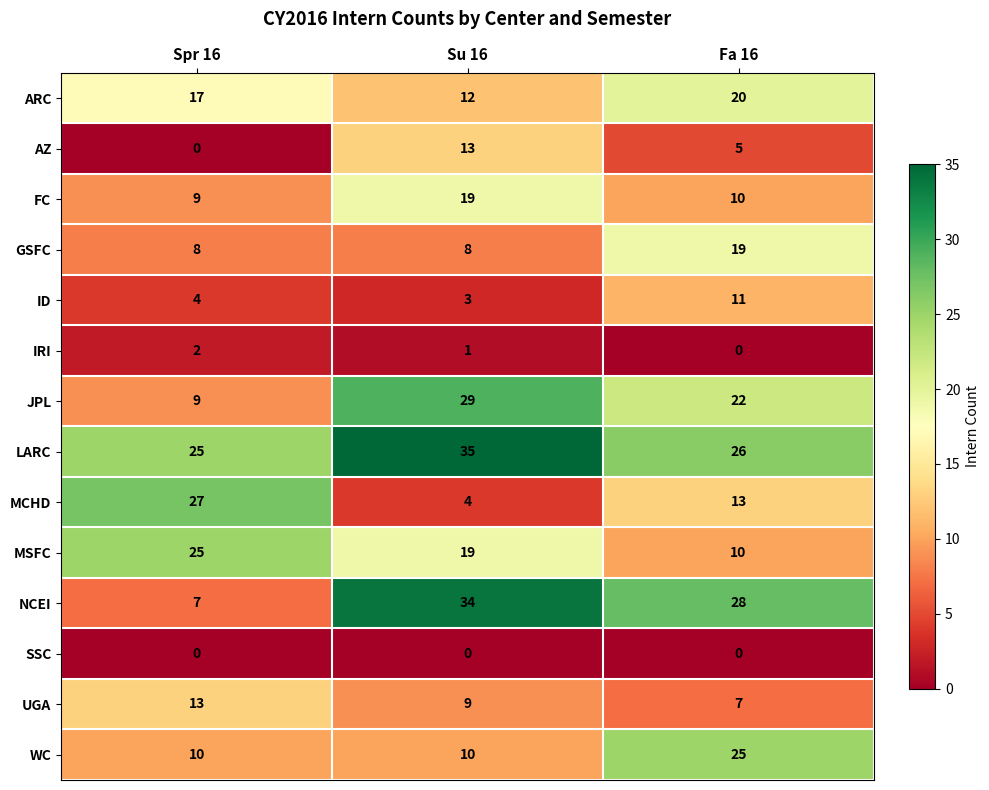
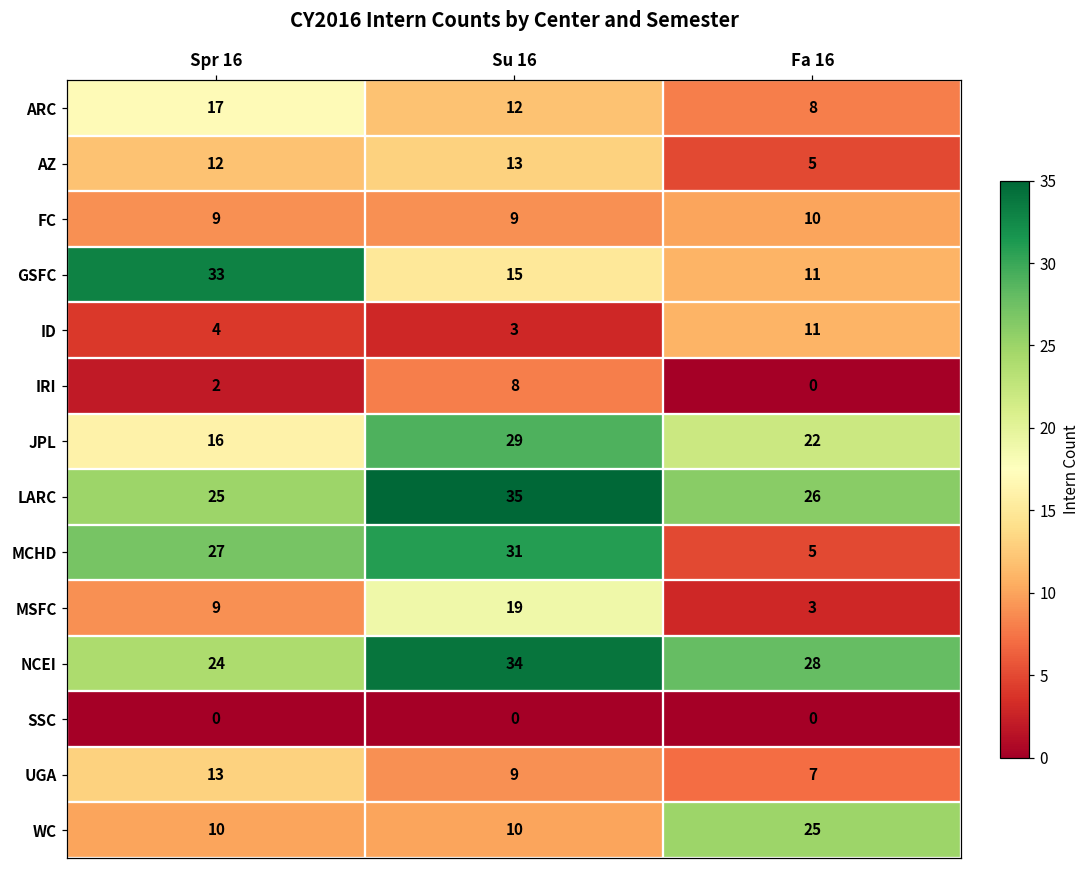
ARC, Fa 16: 20 -> 8
AZ, Spr 16: 0 -> 12
FC, Su 16: 19 -> 9
GSFC, Spr 16: 8 -> 33
GSFC, Su 16: 8 -> 15
GSFC, Fa 16: 19 -> 11
IRI, Su 16: 1 -> 8
JPL, Spr 16: 9 -> 16
MCHD, Su 16: 4 -> 31
MCHD, Fa 16: 13 -> 5
MSFC, Spr 16: 25 -> 9
MSFC, Fa 16: 10 -> 3
NCEI, Spr 16: 7 -> 24
